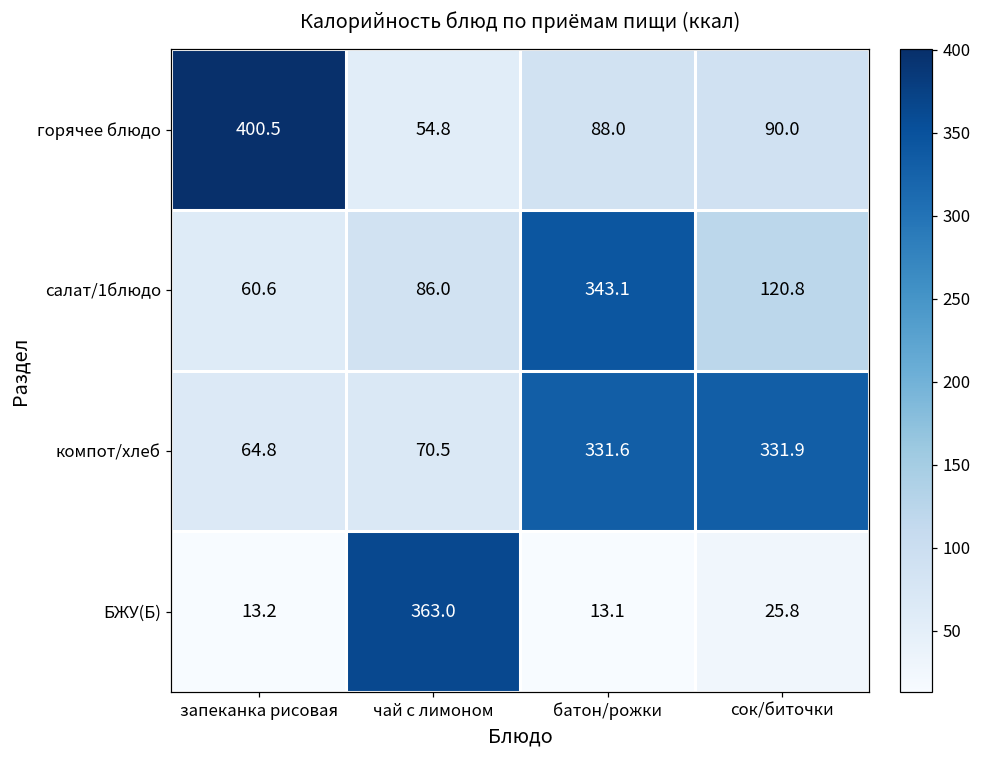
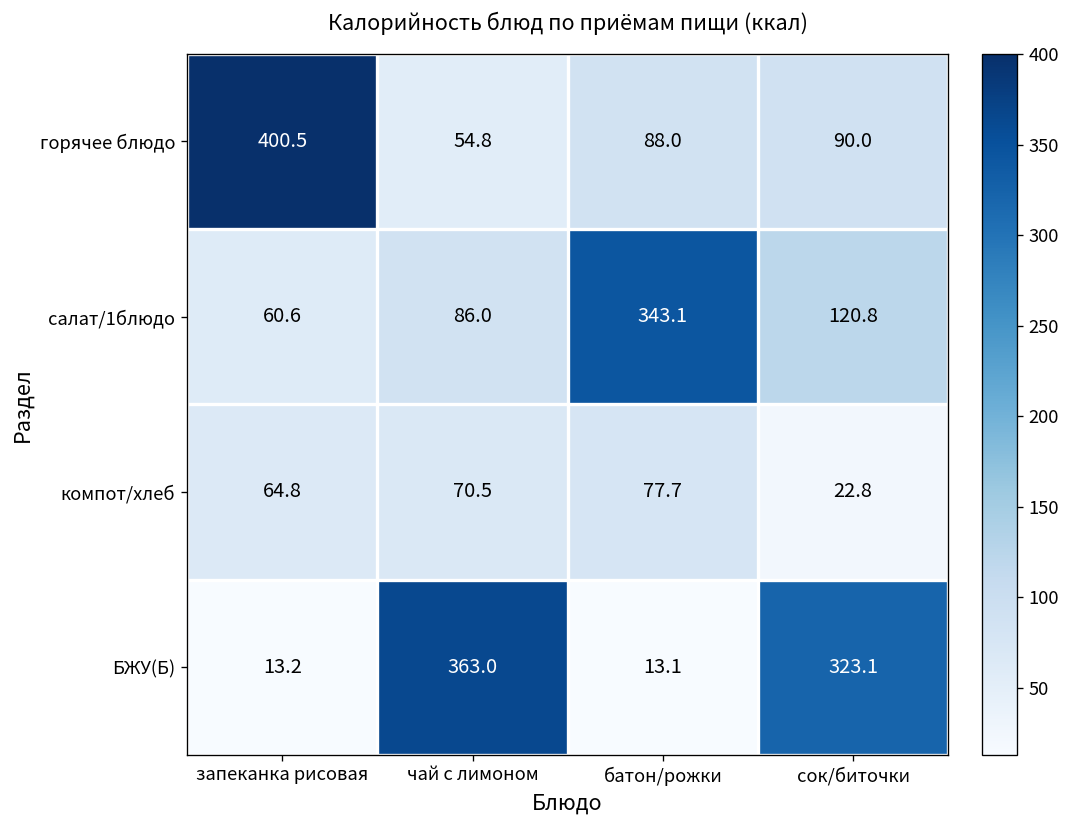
компот/хлеб, батон/рожки: 331.6 -> 77.7
компот/хлеб, сок/биточки: 331.9 -> 22.8
БЖУ(Б), сок/биточки: 25.8 -> 323.1
